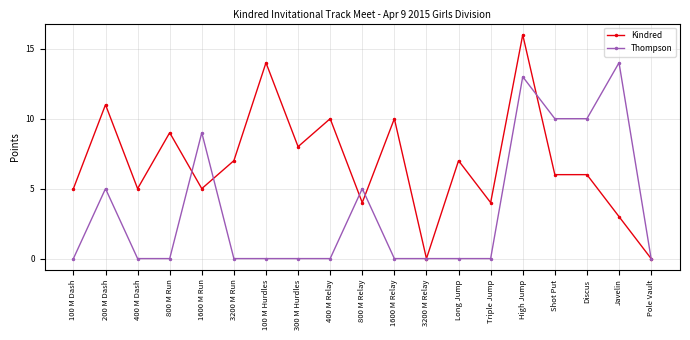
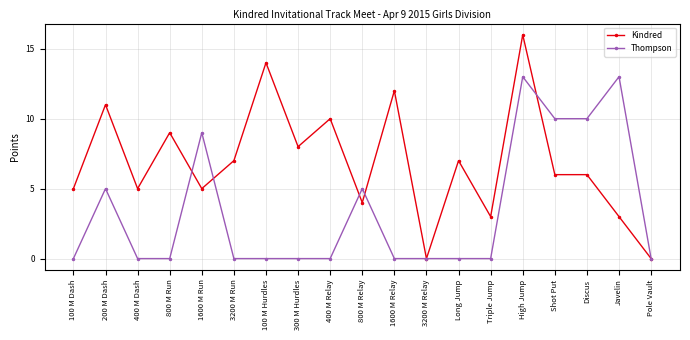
Kindred, 1600 M Relay: 10 -> 12
Kindred, Triple Jump: 4 -> 3
Thompson, Javelin: 14 -> 13
